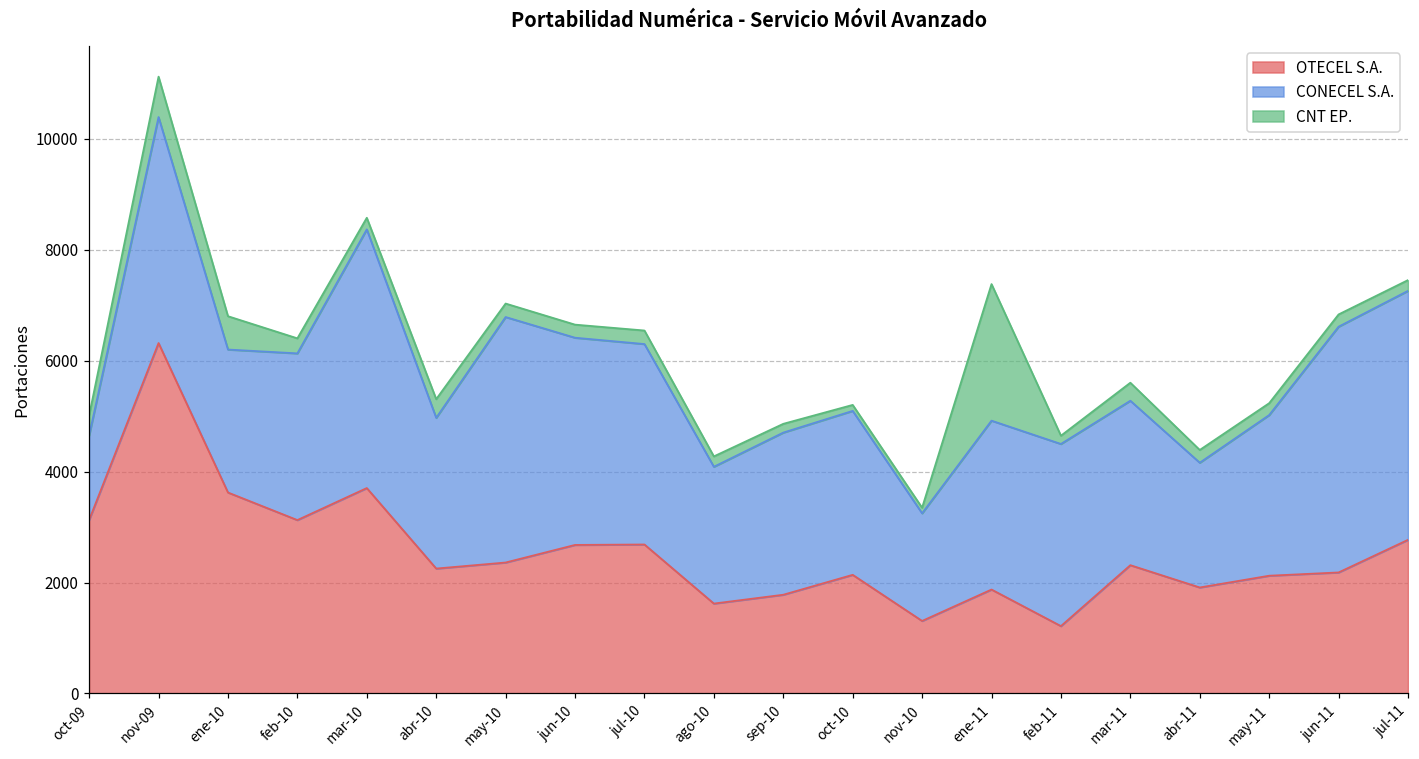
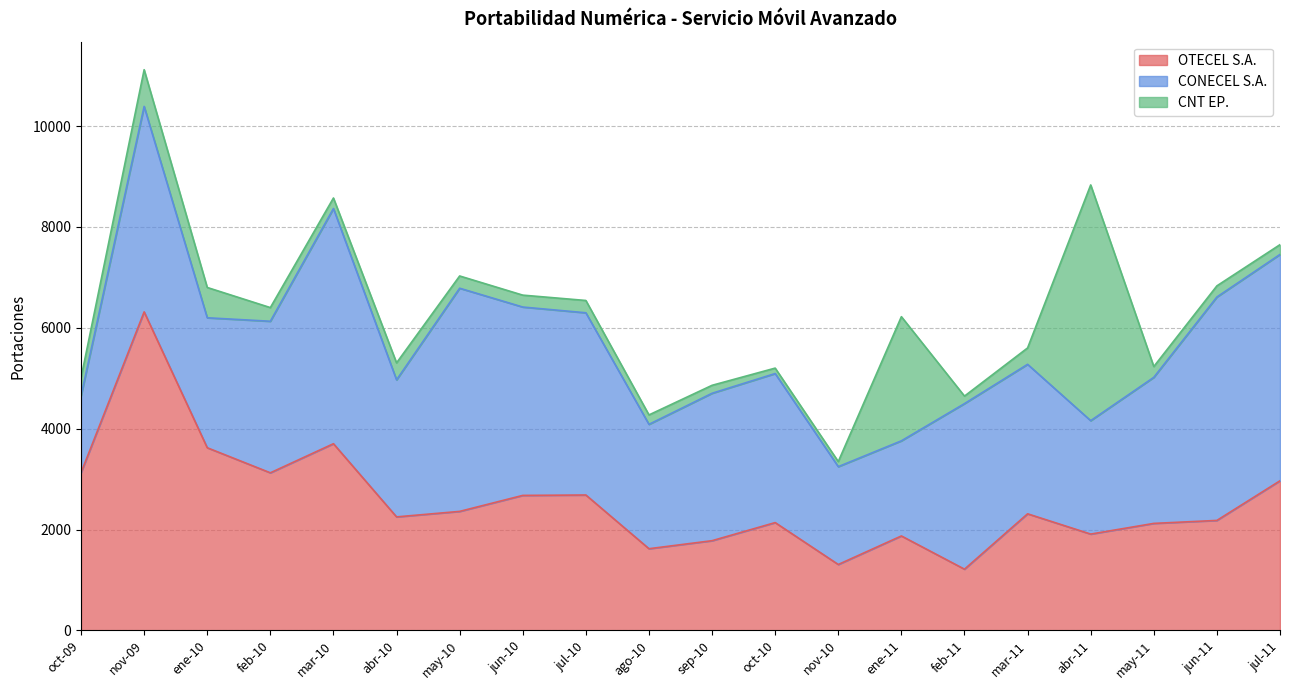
CONECEL S.A., ene-11: 3000 -> 1900
CNT EP., abr-11: 200 -> 4700
OTECEL S.A., jul-11: 2800 -> 3000
